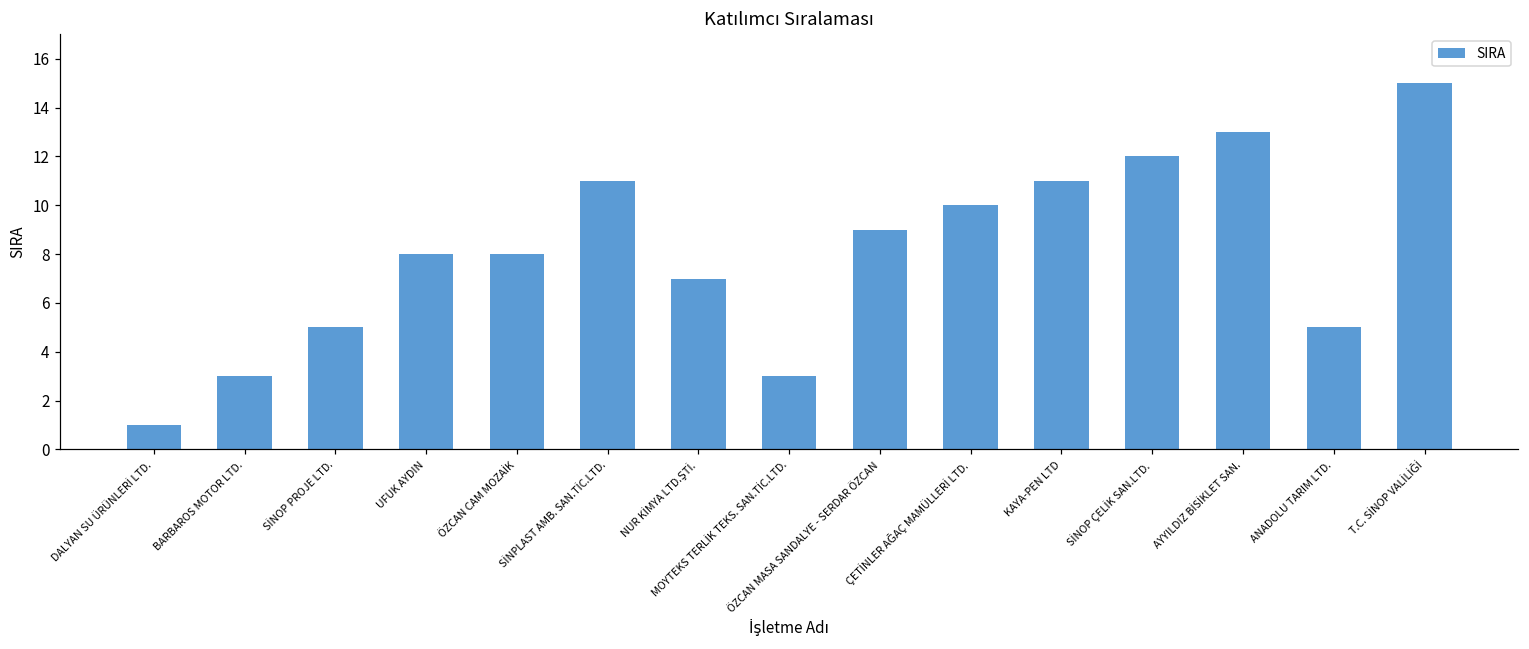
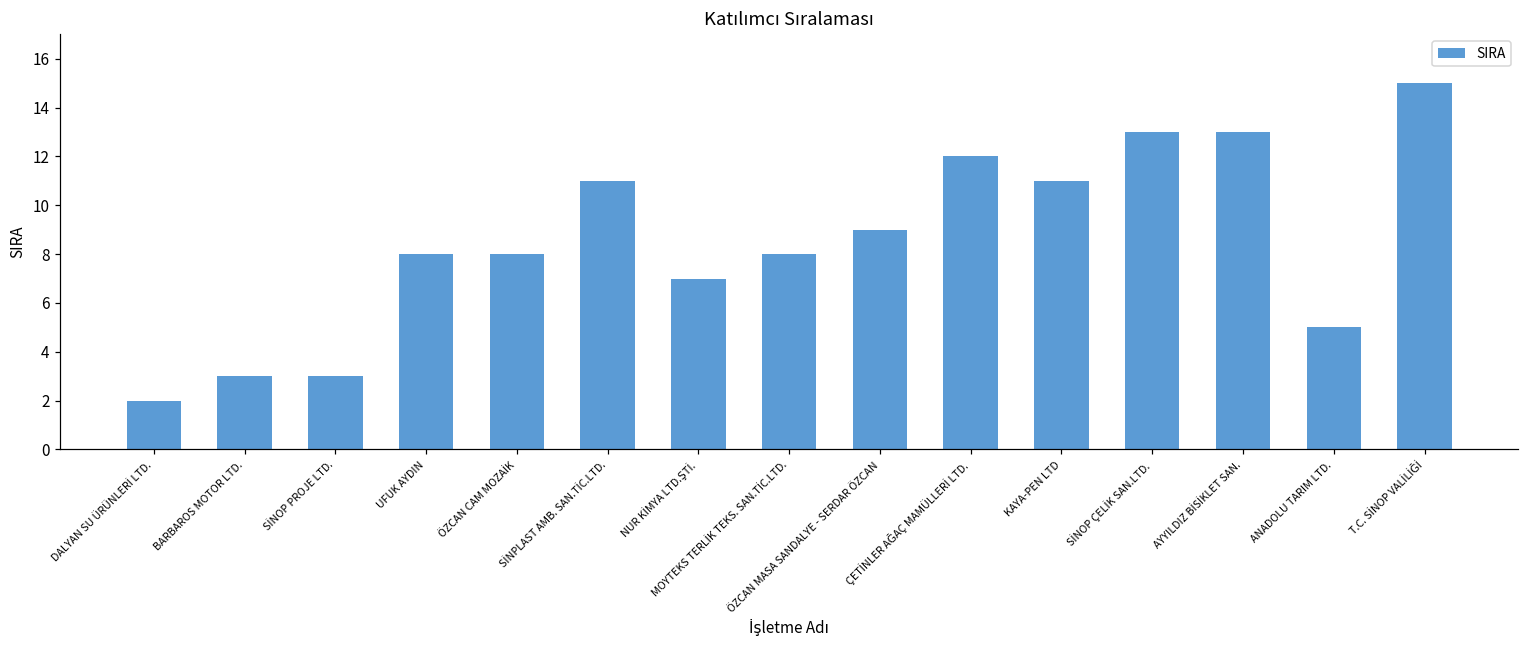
DALYAN SU ÜRÜNLERİ LTD.: 1 -> 2
SİNOP PROJE LTD.: 5 -> 3
MOYTEKS TERLİK TEKS. SAN.TİC.LTD.: 3 -> 8
ÇETİNLER AĞAÇ MAMÜLLERİ LTD.: 10 -> 12
SİNOP ÇELİK SAN.LTD.: 12 -> 13
